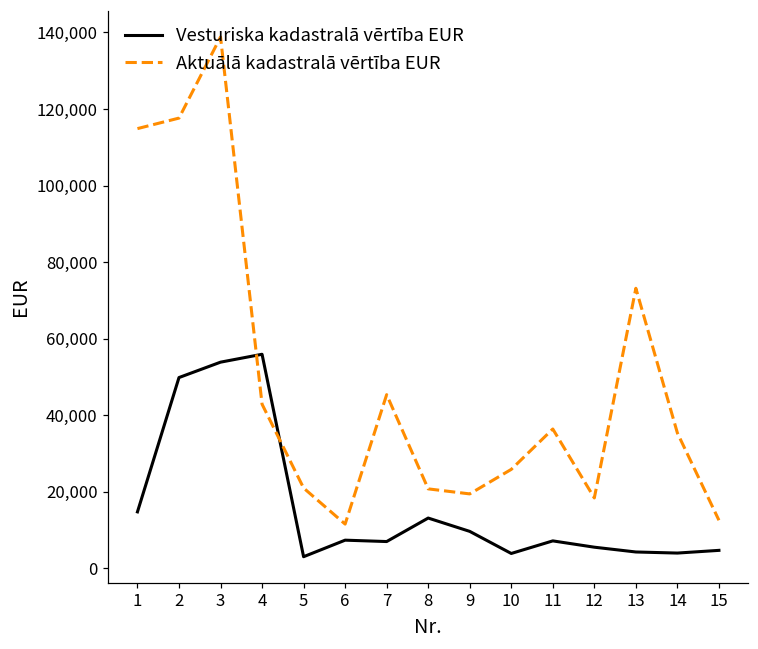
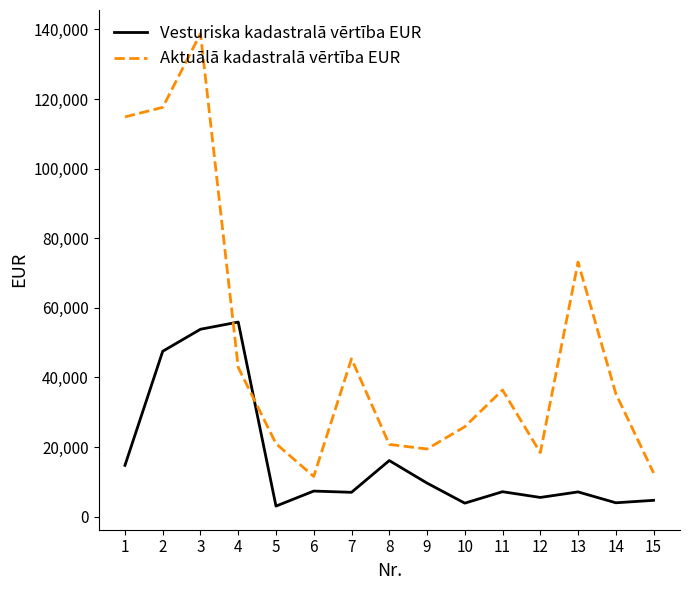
Vesturiska kadastralā vērtība EUR, 2: 50,000 -> 48,000
Vesturiska kadastralā vērtība EUR, 8: 13,000 -> 16,000
Vesturiska kadastralā vērtība EUR, 13: 4,000 -> 7,000
